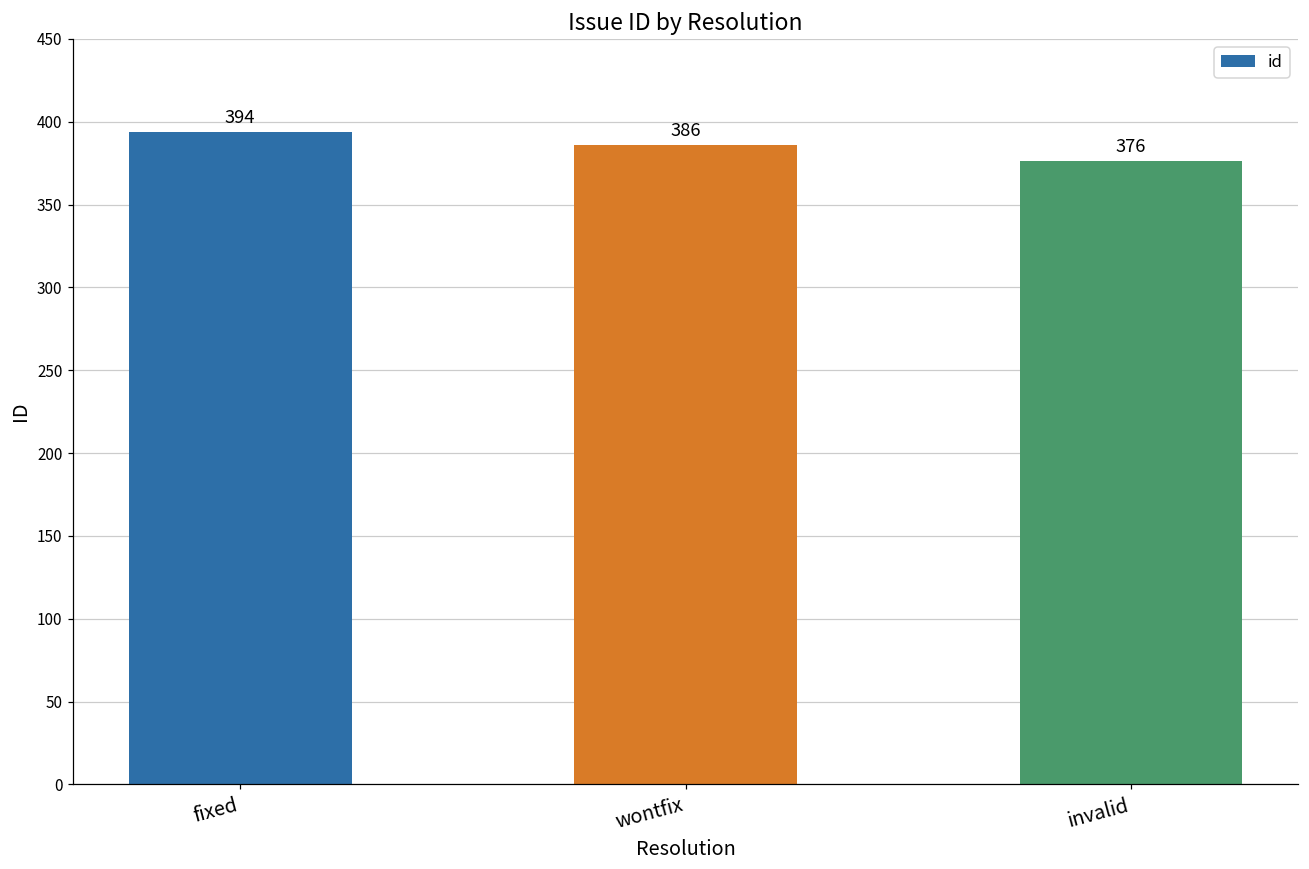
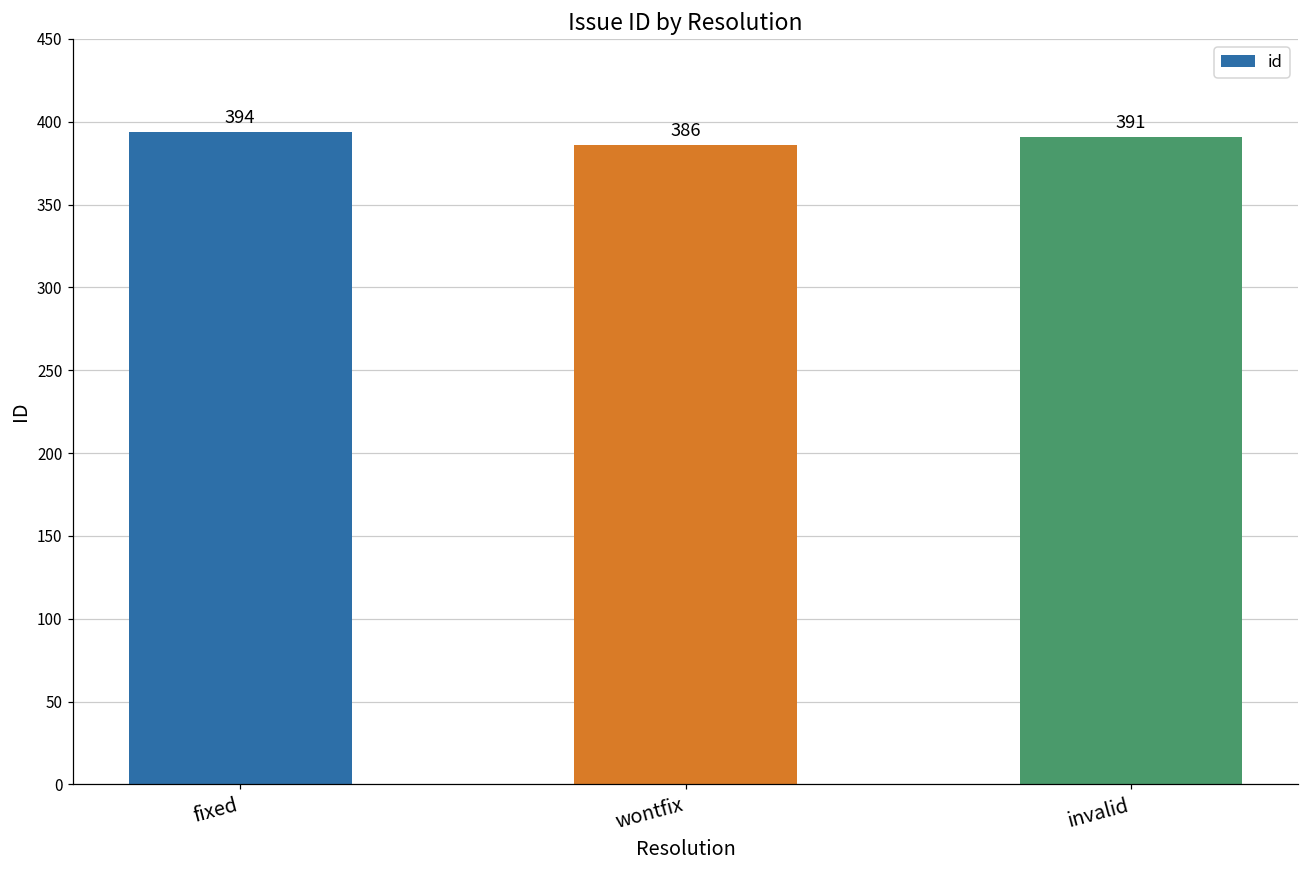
invalid: 376 -> 391
